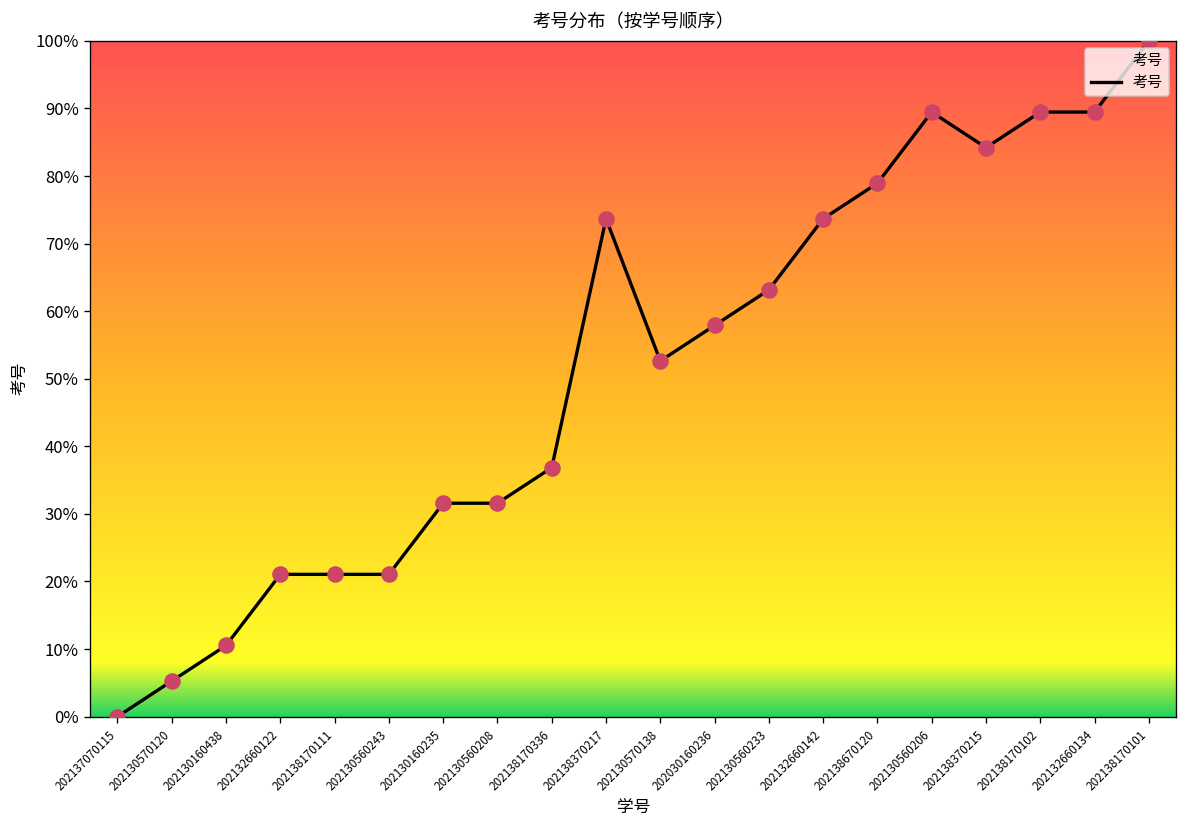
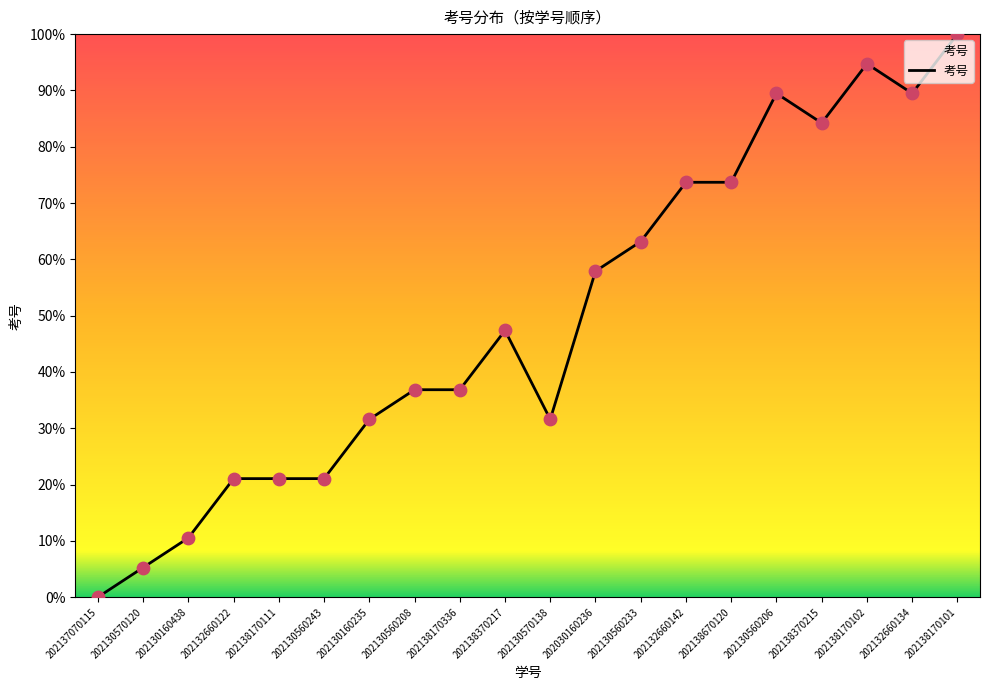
202130560208: 32% -> 37%
202138370217: 74% -> 47%
202130570138: 53% -> 32%
202138670120: 79% -> 74%
202138170102: 89% -> 95%
